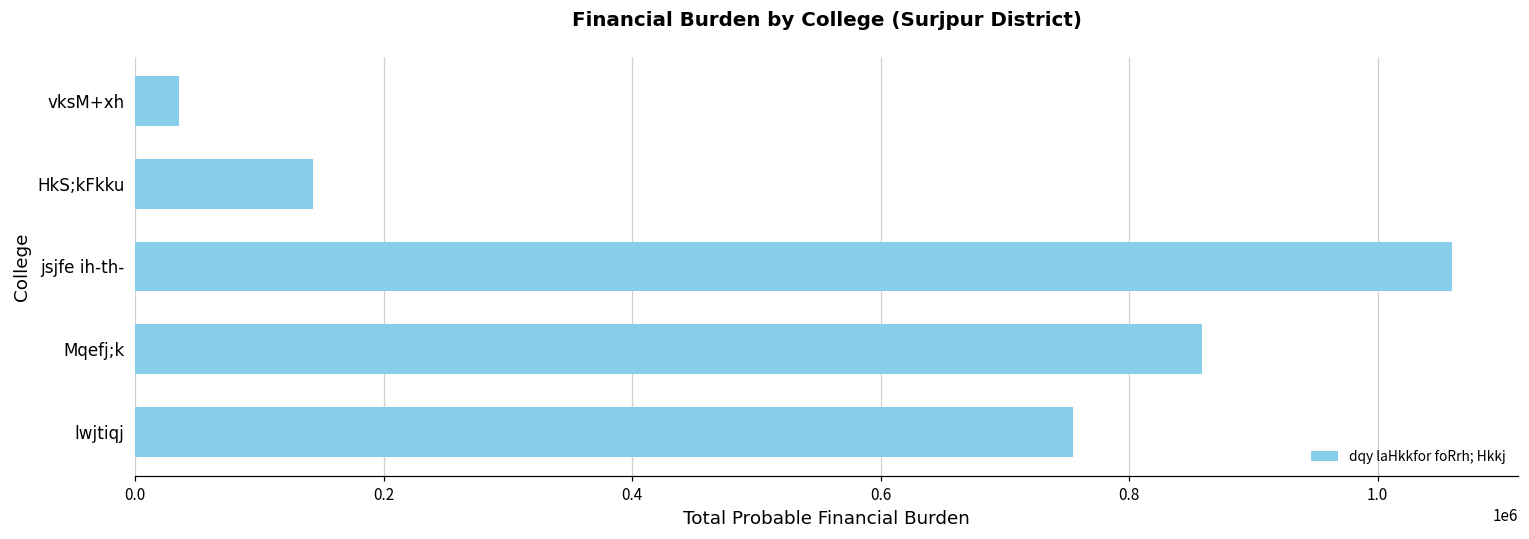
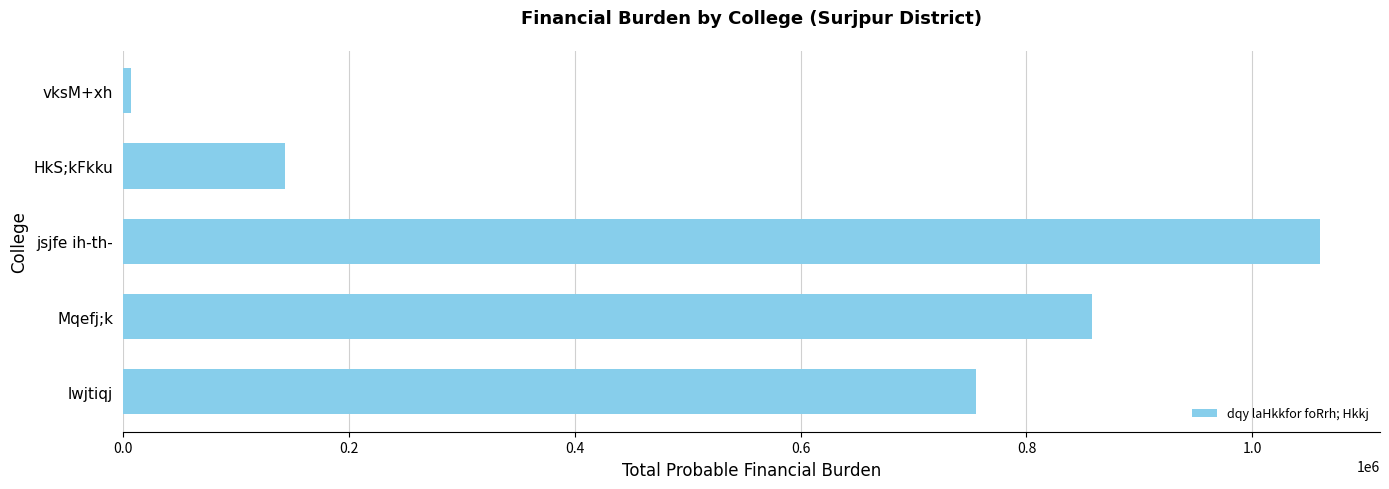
vksM+xh: 36000 -> 7000
